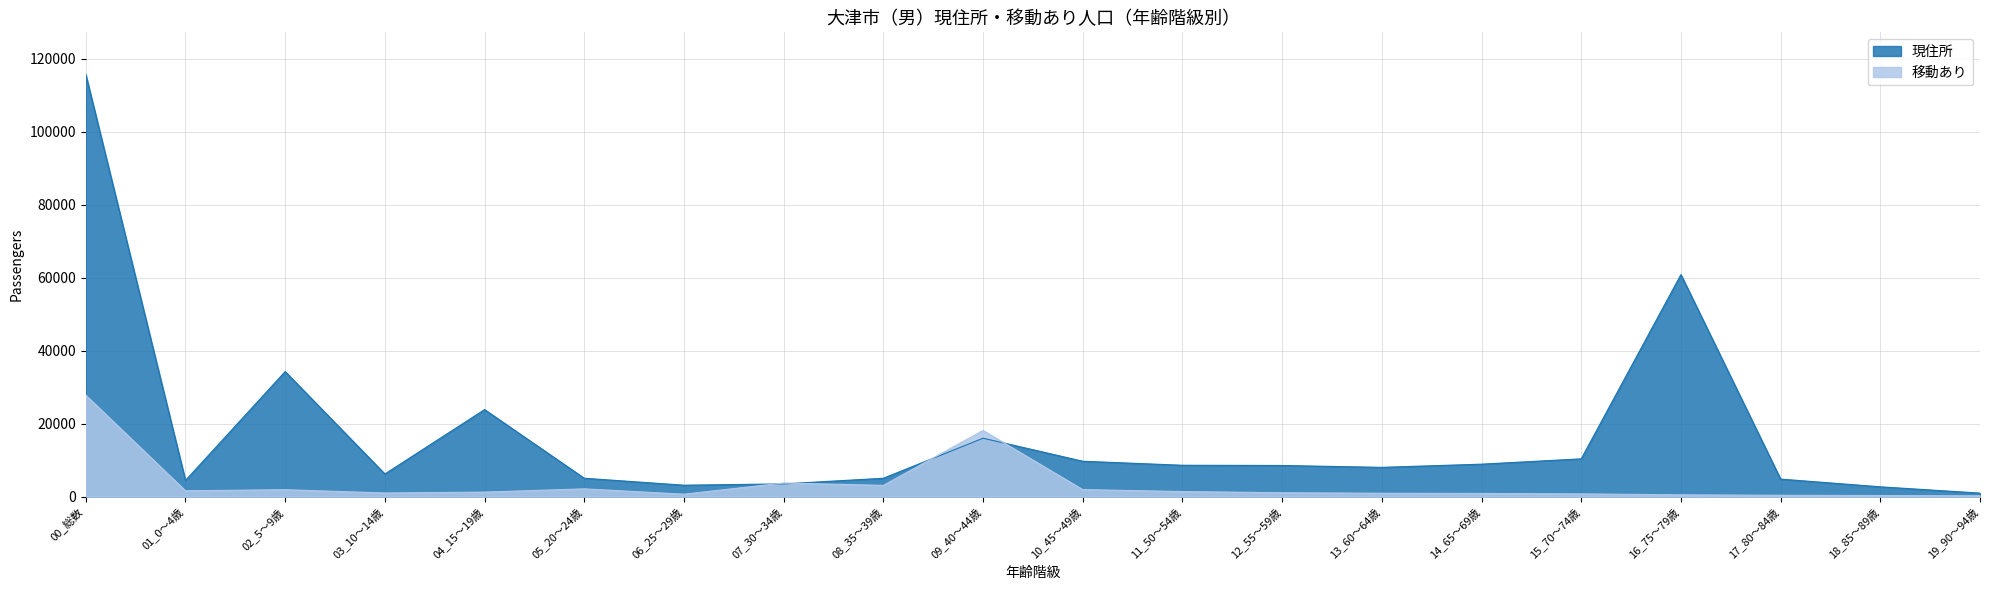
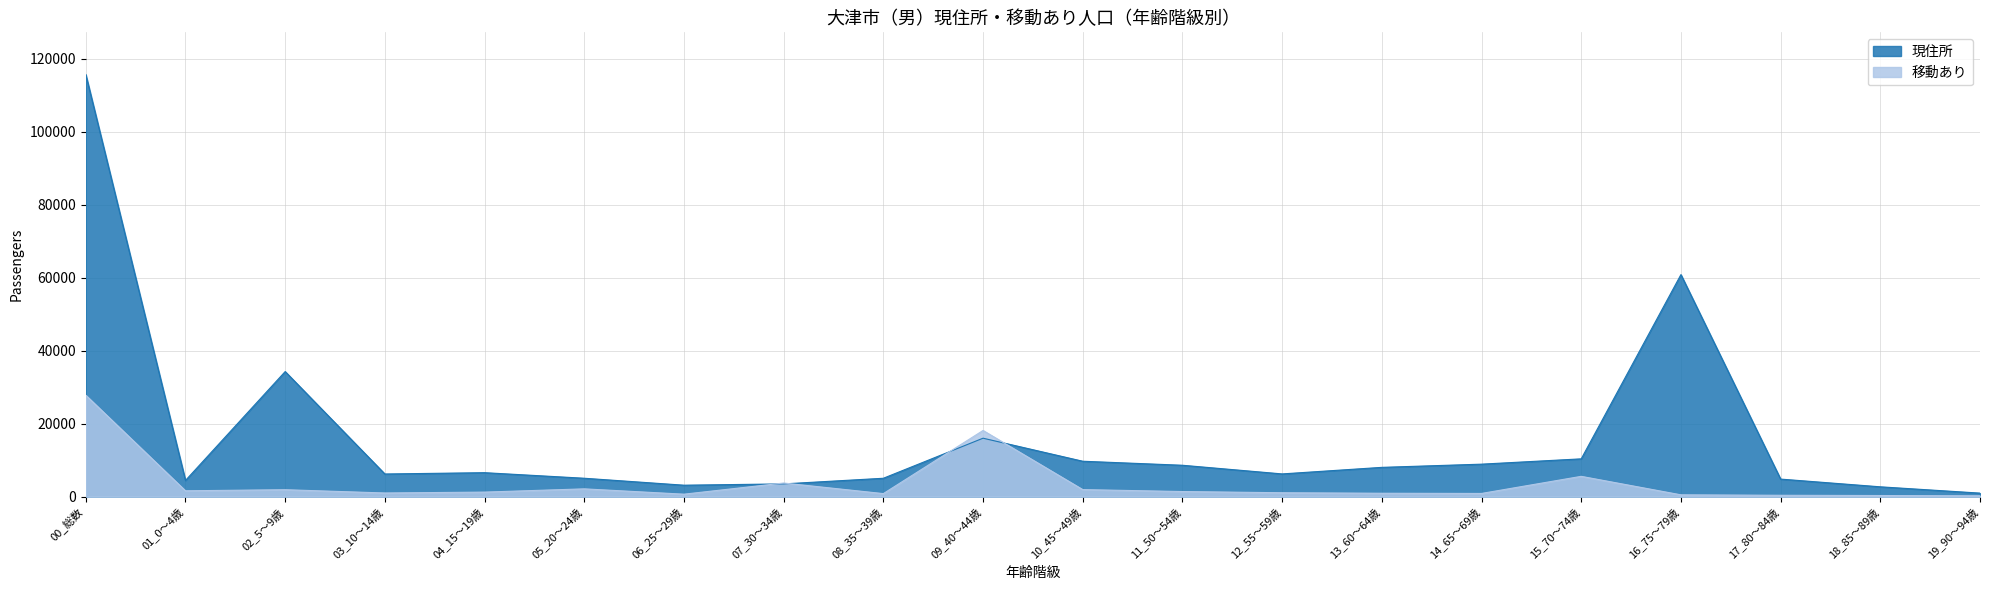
現住所, 04_15～19歳: 24000 -> 7000
移動あり, 08_35～39歳: 3000 -> 1000
現住所, 12_55～59歳: 9000 -> 6000
移動あり, 15_70～74歳: 1000 -> 6000
